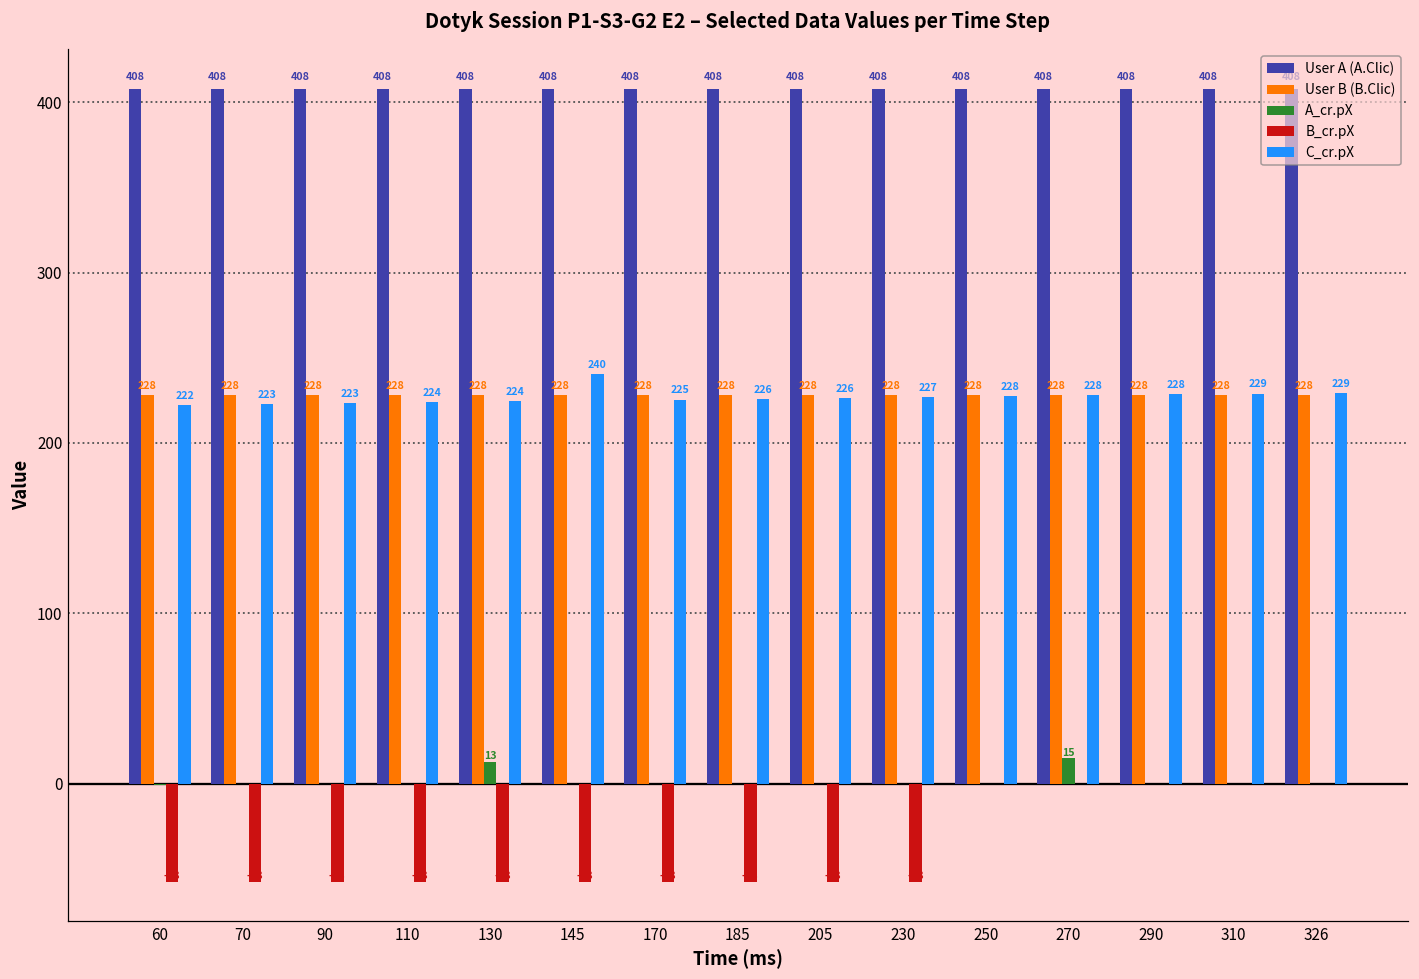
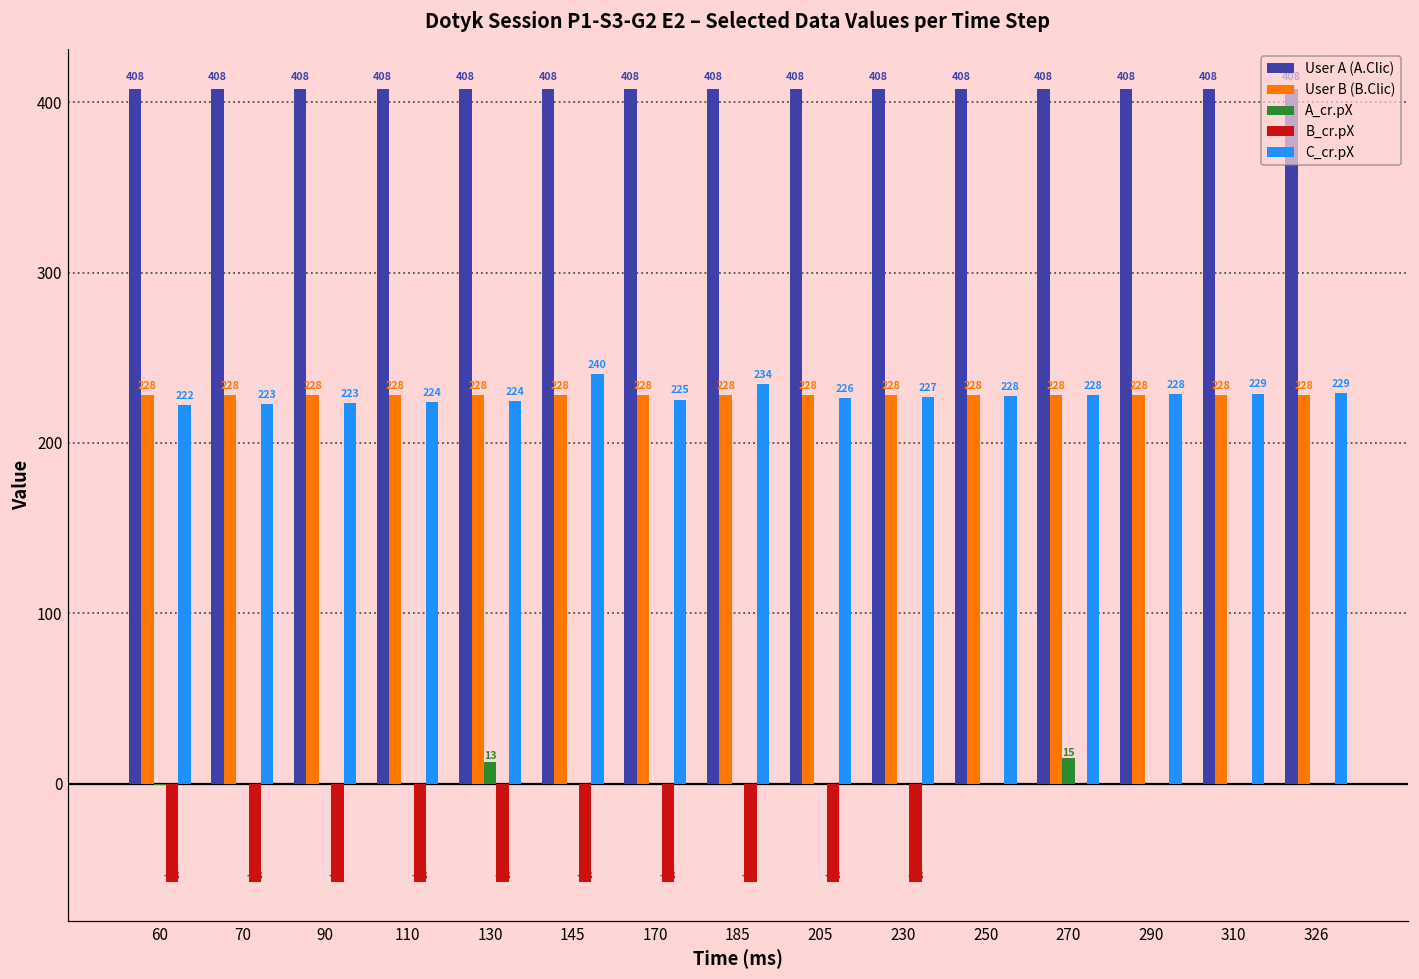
C_cr.pX, 185: 226 -> 234
